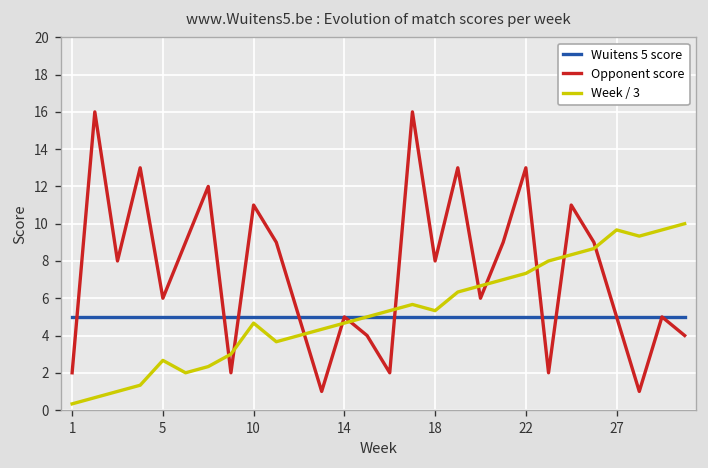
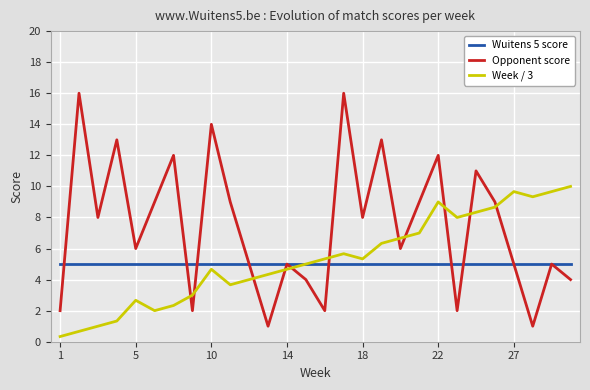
Opponent score, 10: 11 -> 14
Opponent score, 22: 13 -> 12
Week / 3, 22: 7.3 -> 9.0
